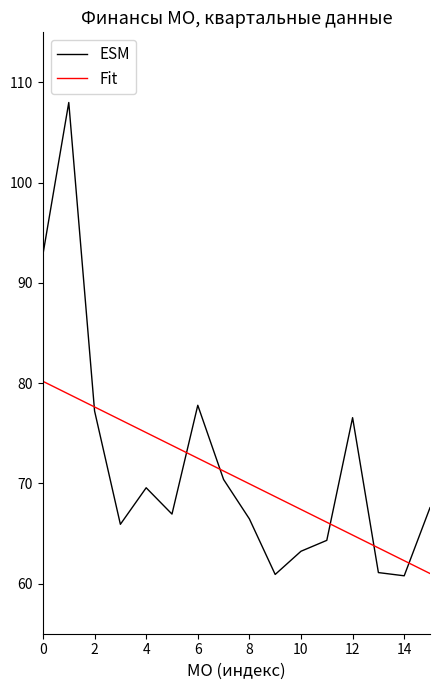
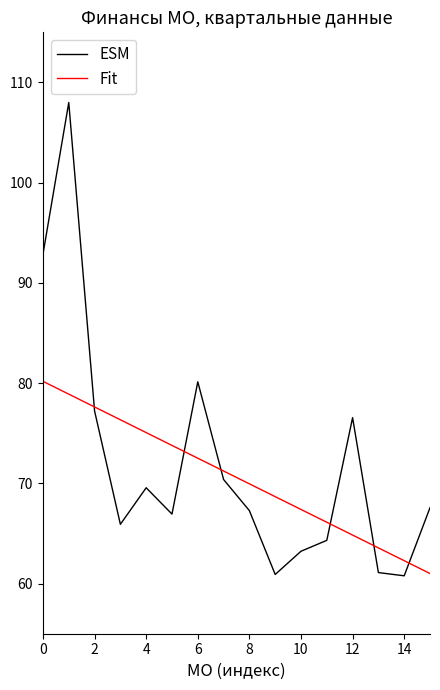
ESM, 6: 77.8 -> 80.1
ESM, 8: 66.5 -> 67.3
